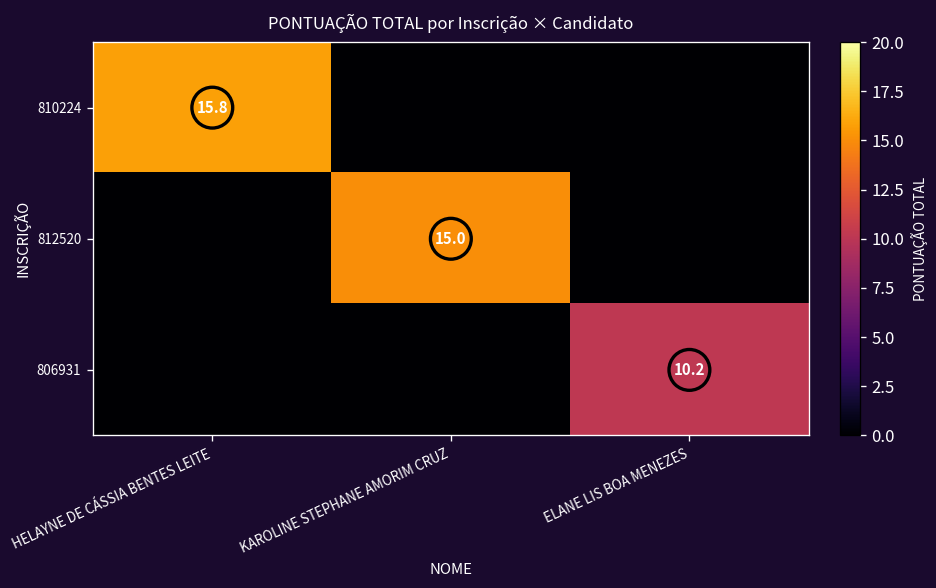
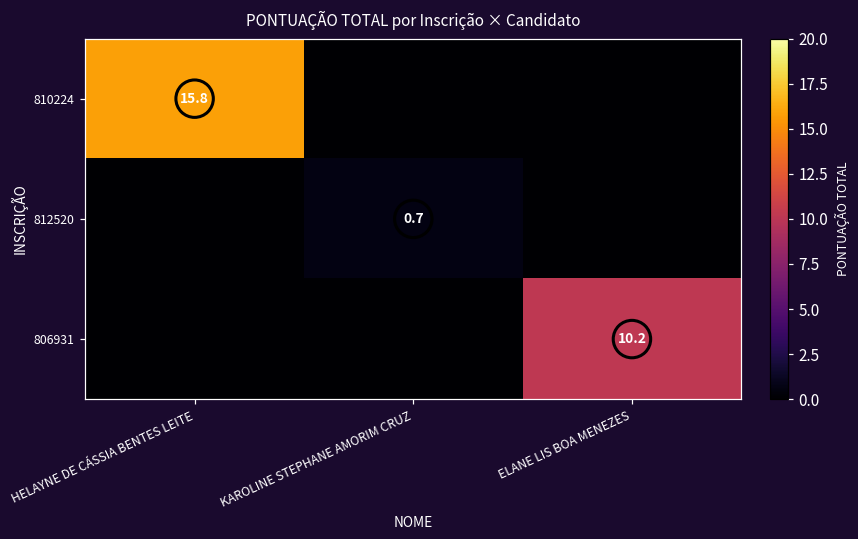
812520, KAROLINE STEPHANE AMORIM CRUZ: 15.0 -> 0.7
